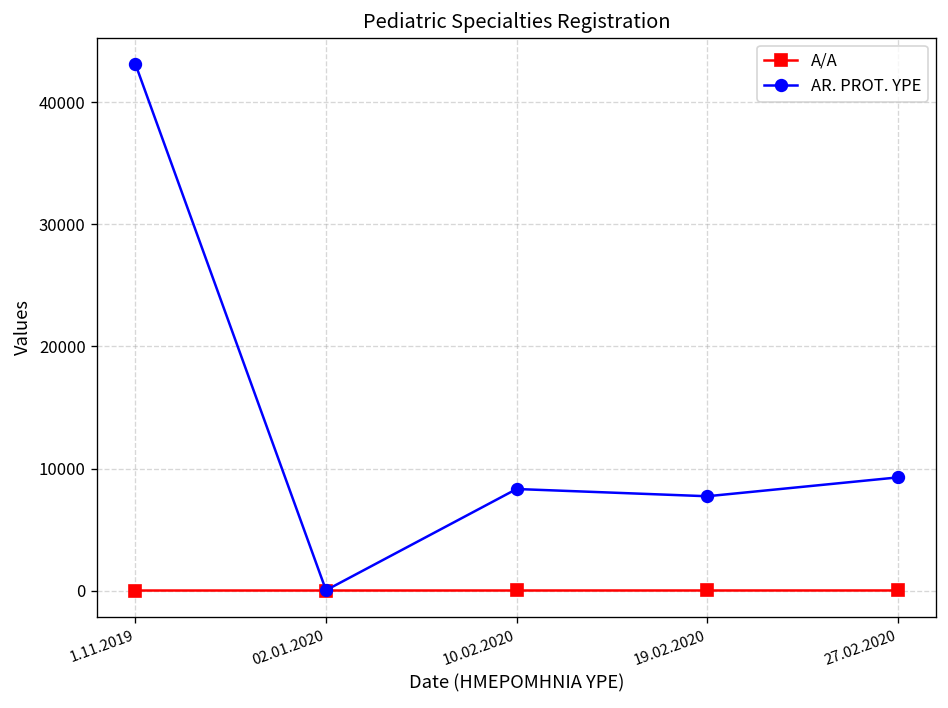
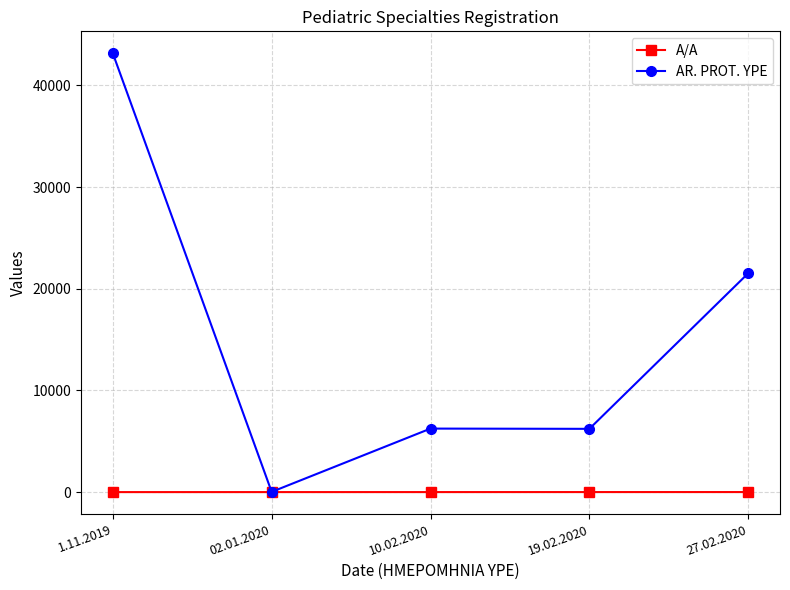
AR. PROT. YPE, 10.02.2020: 8300 -> 6200
AR. PROT. YPE, 19.02.2020: 7700 -> 6200
AR. PROT. YPE, 27.02.2020: 9300 -> 21500
